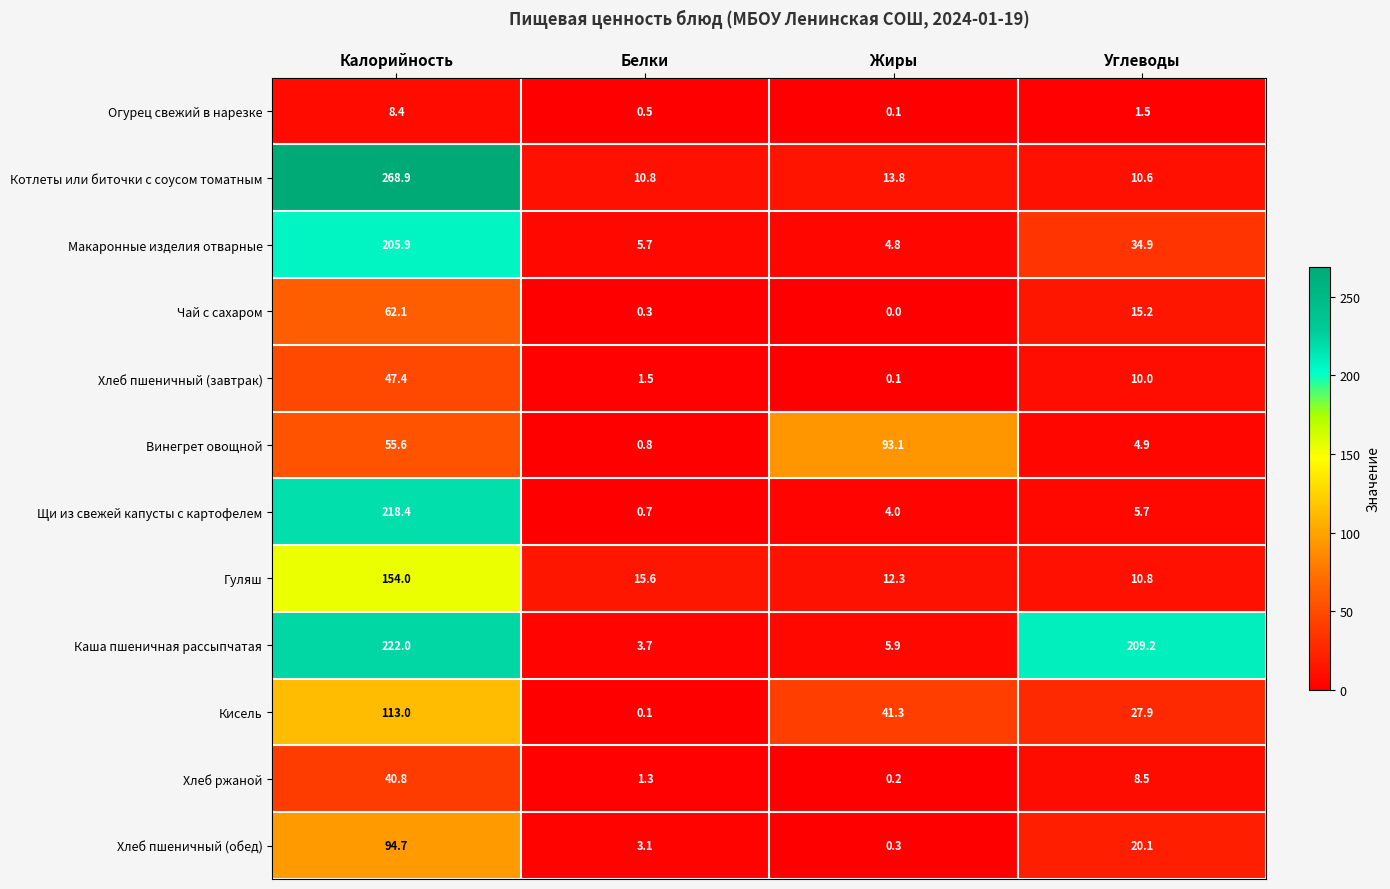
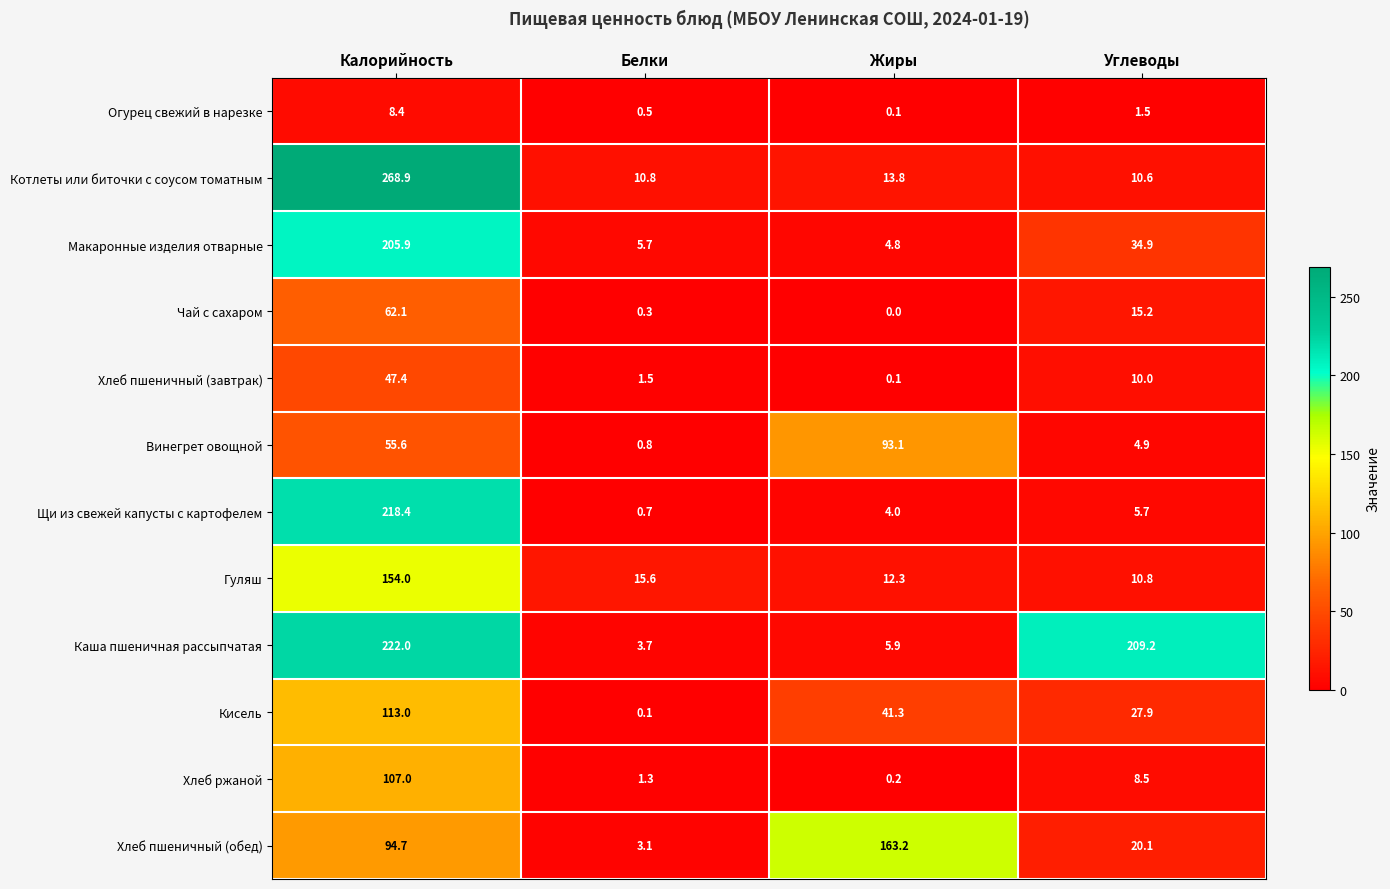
Хлеб ржаной, Калорийность: 40.8 -> 107.0
Хлеб пшеничный (обед), Жиры: 0.3 -> 163.2
